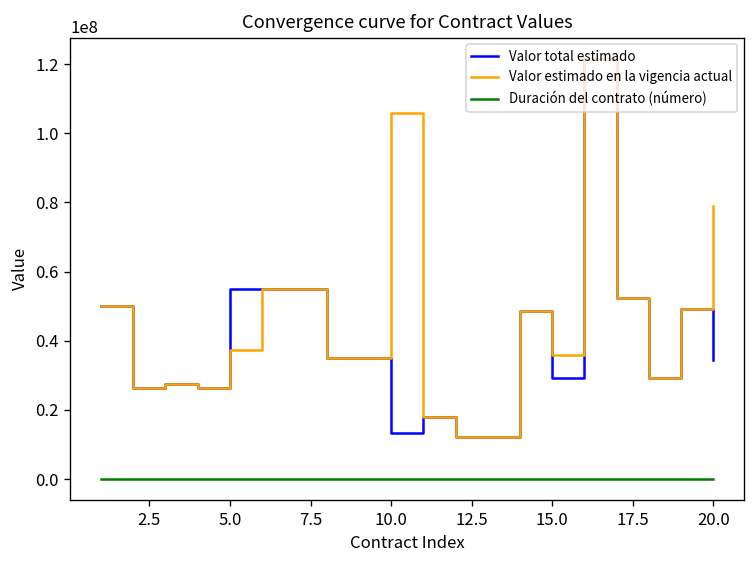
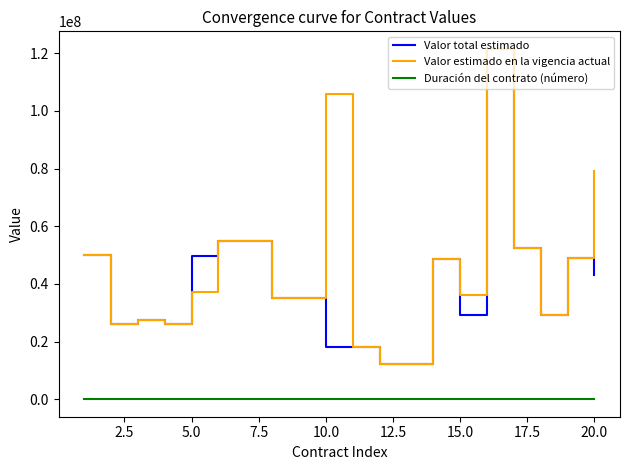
Valor total estimado, 5.0: 55000000 -> 50000000
Valor total estimado, 10.0: 13000000 -> 18000000
Valor total estimado, 20.0: 34000000 -> 43000000
